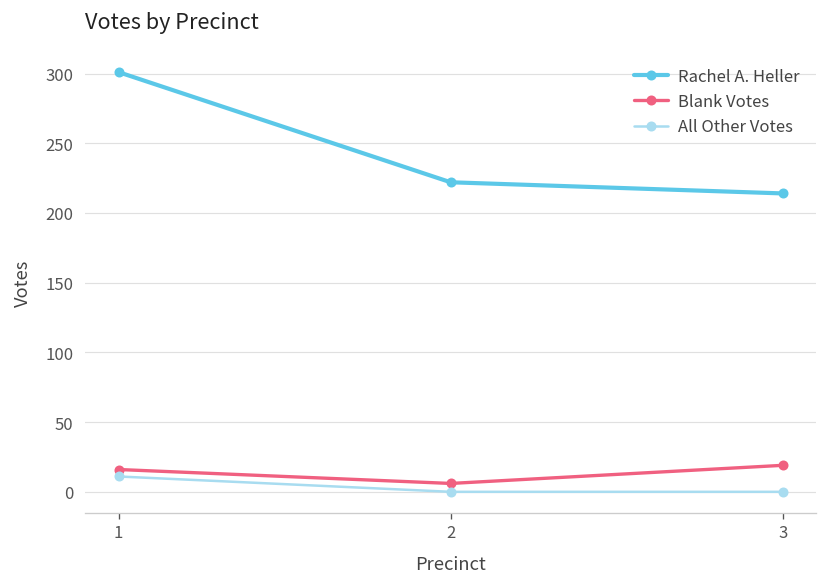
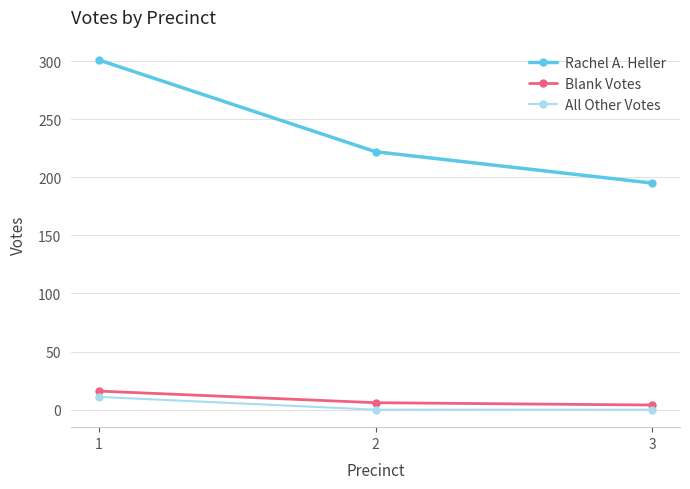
Rachel A. Heller, 3: 214 -> 195
Blank Votes, 3: 19 -> 4
